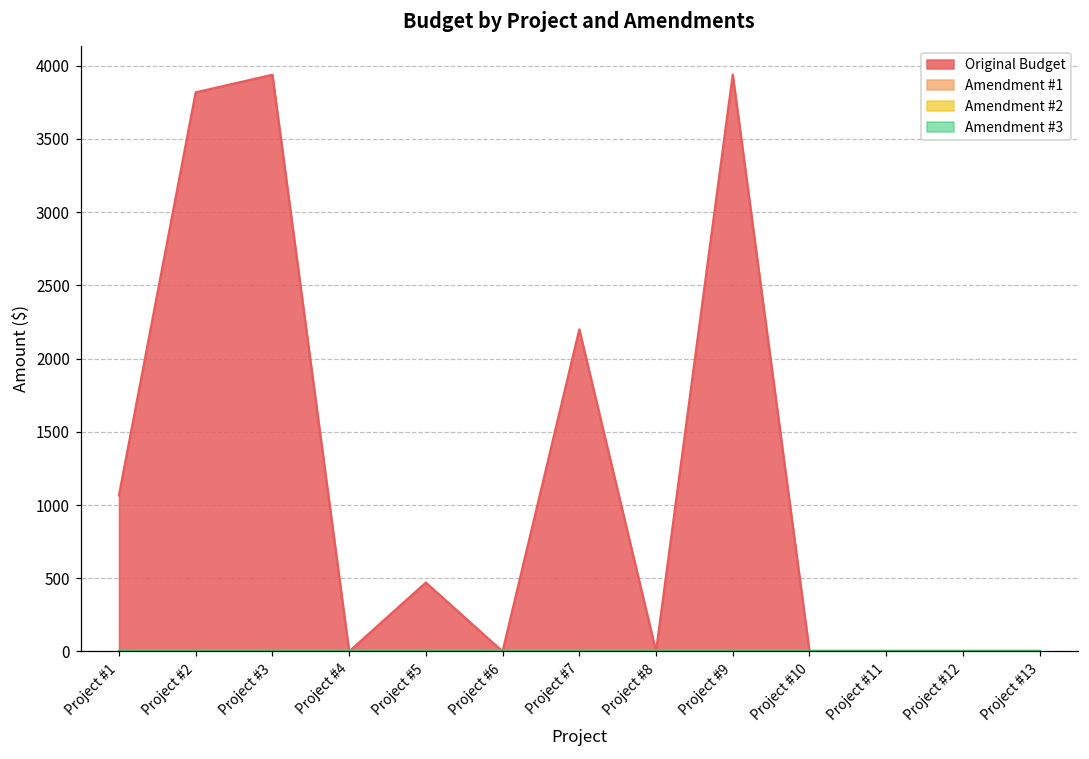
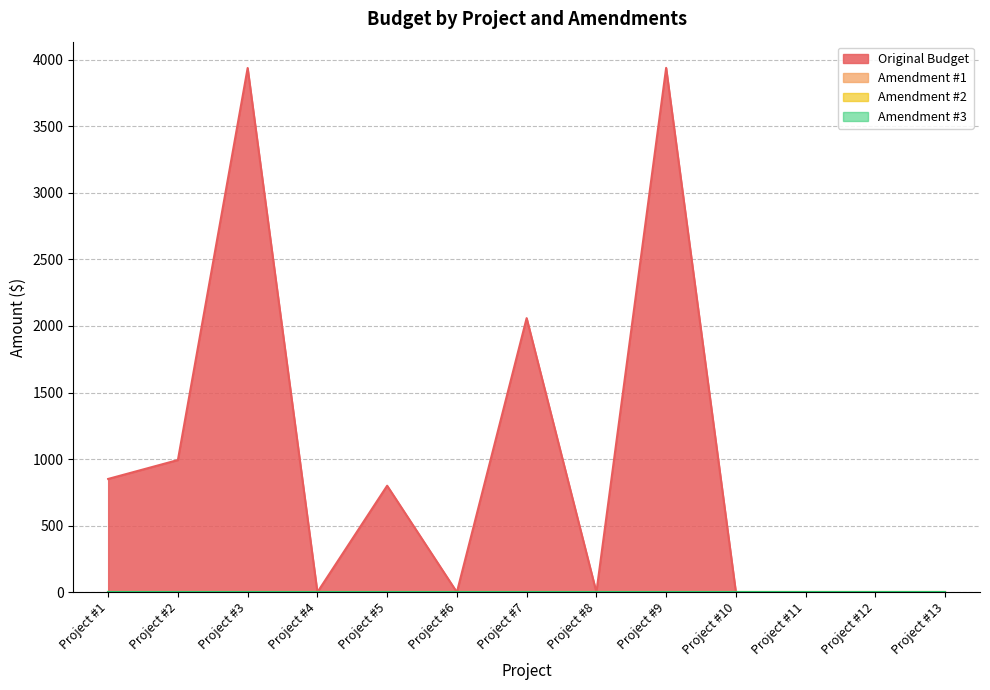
Original Budget, Project #1: 1070 -> 850
Original Budget, Project #2: 3820 -> 990
Original Budget, Project #5: 470 -> 800
Original Budget, Project #7: 2200 -> 2060
